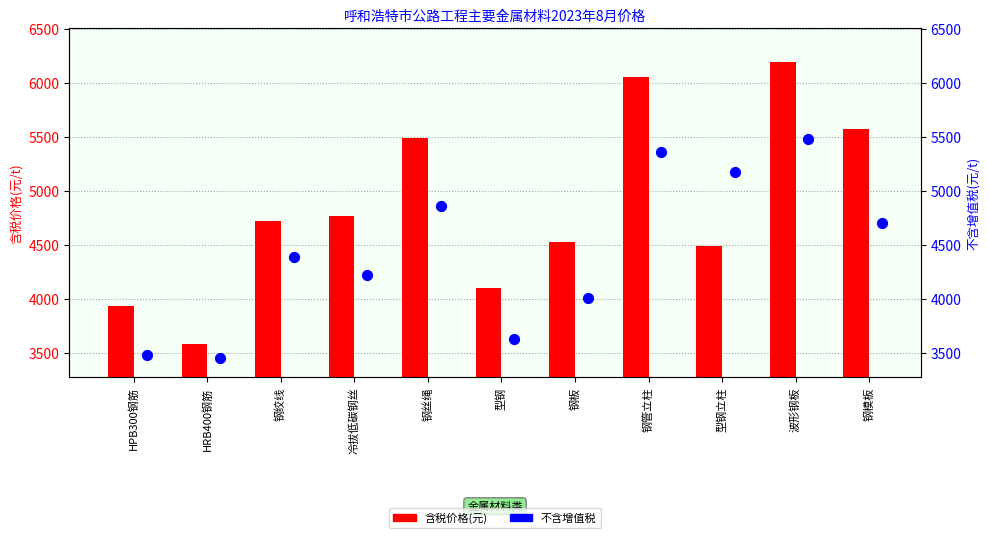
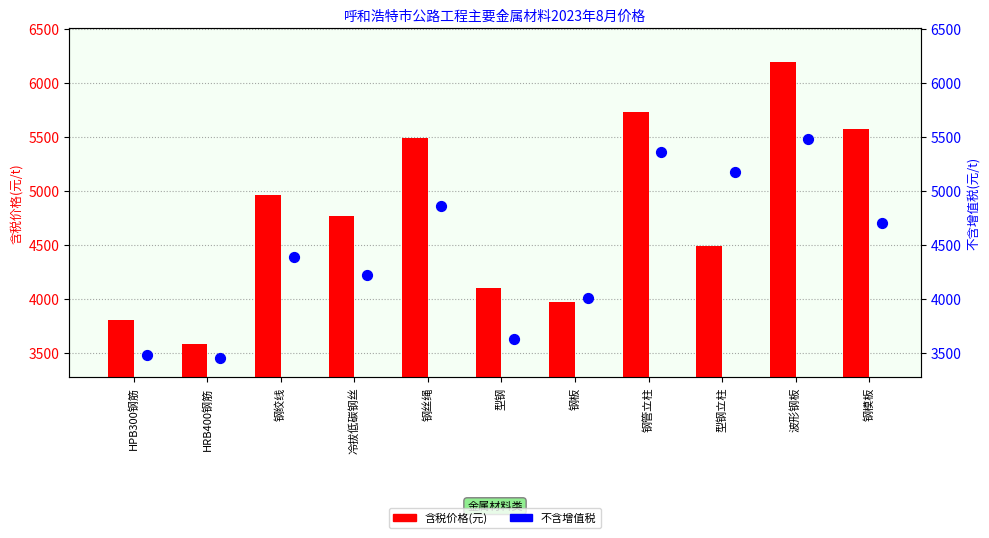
含税价格(元), HPB300钢筋: 3930 -> 3800
含税价格(元), 钢绞线: 4730 -> 4960
含税价格(元), 钢板: 4530 -> 3970
含税价格(元), 钢管立柱: 6060 -> 5730
